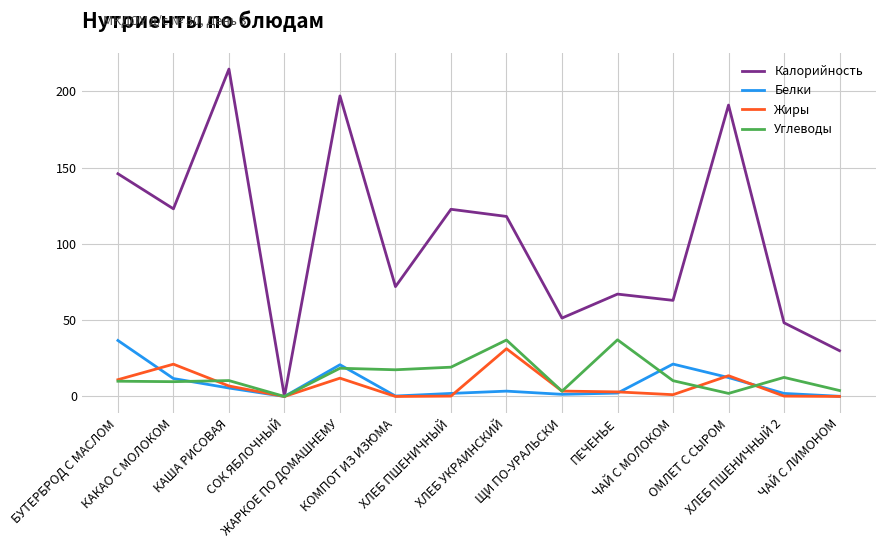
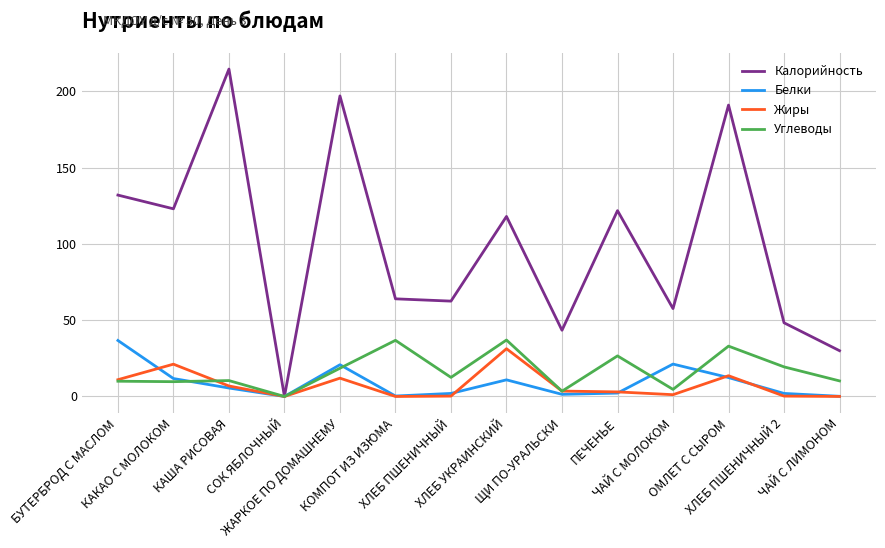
Калорийность, БУТЕРБРОД С МАСЛОМ: 146 -> 132
Калорийность, КОМПОТ ИЗ ИЗЮМА: 72 -> 64
Углеводы, КОМПОТ ИЗ ИЗЮМА: 18 -> 37
Калорийность, ХЛЕБ ПШЕНИЧНЫЙ: 123 -> 63
Углеводы, ХЛЕБ ПШЕНИЧНЫЙ: 19 -> 13
Белки, ХЛЕБ УКРАИНСКИЙ: 4 -> 11
Калорийность, ЩИ ПО-УРАЛЬСКИ: 51 -> 43
Калорийность, ПЕЧЕНЬЕ: 67 -> 122
Углеводы, ПЕЧЕНЬЕ: 37 -> 27
Калорийность, ЧАЙ С МОЛОКОМ: 63 -> 58
Углеводы, ЧАЙ С МОЛОКОМ: 10 -> 5
Углеводы, ОМЛЕТ С СЫРОМ: 2 -> 33
Углеводы, ХЛЕБ ПШЕНИЧНЫЙ 2: 13 -> 19
Углеводы, ЧАЙ С ЛИМОНОМ: 4 -> 10
